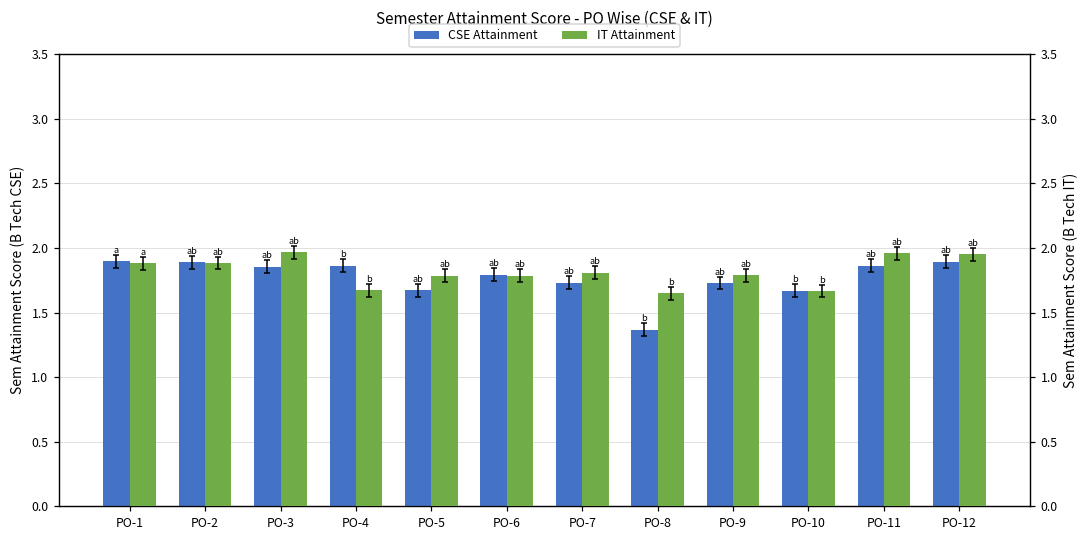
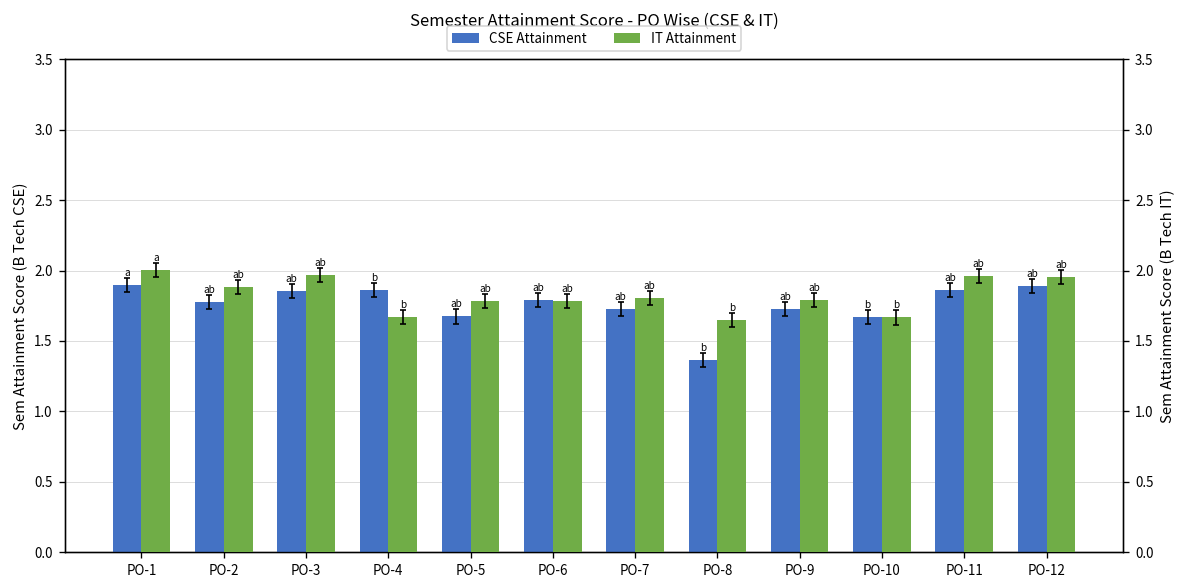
CSE Attainment, PO-2: 1.89 -> 1.77
IT Attainment, PO-1: 1.88 -> 2.01
